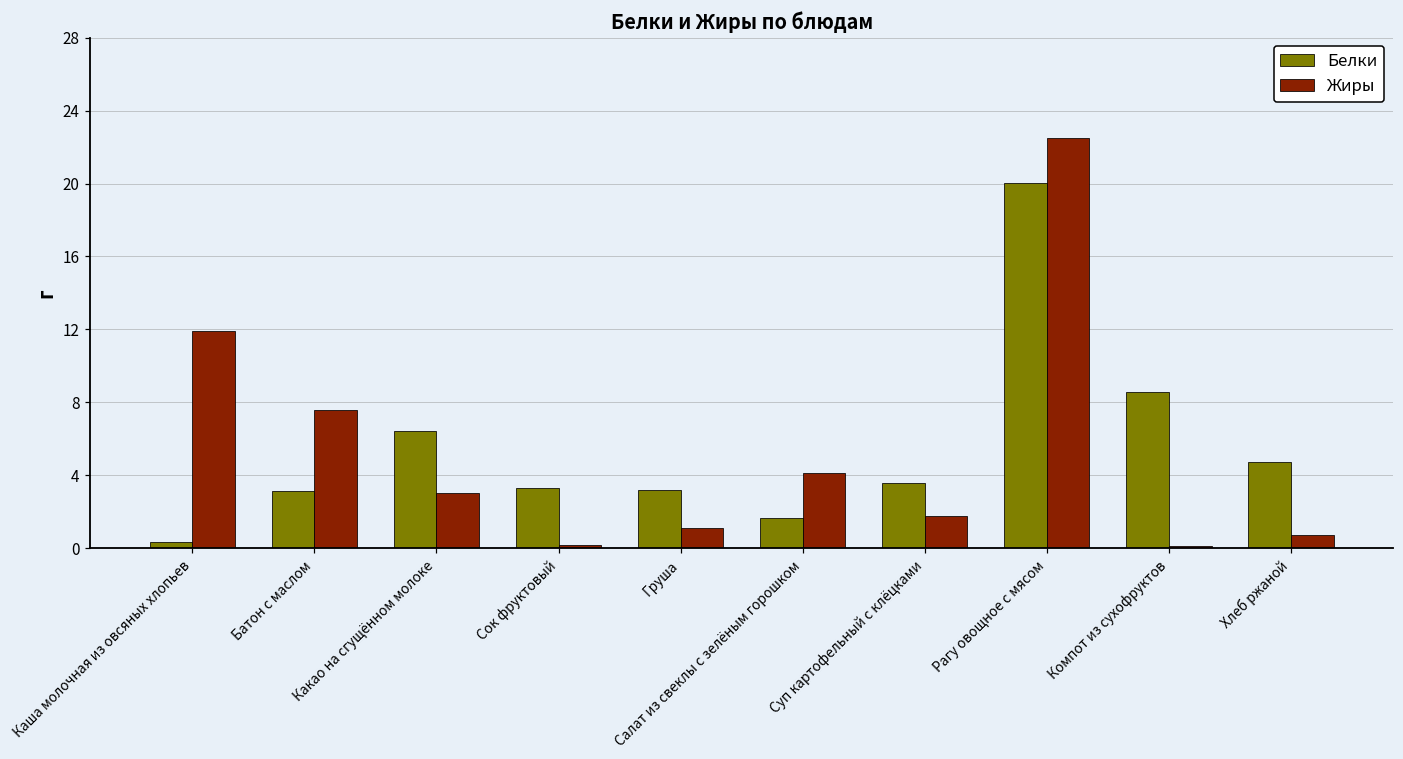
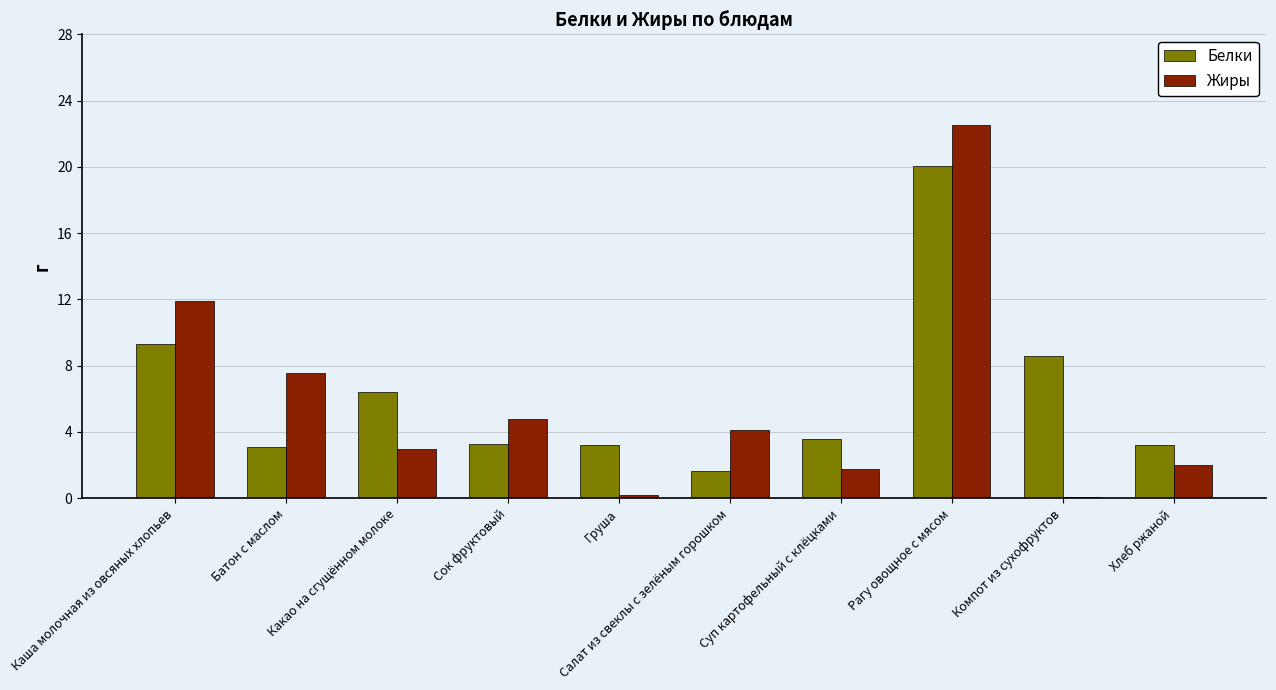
Белки, Каша молочная из овсяных хлопьев: 0.3 -> 9.3
Жиры, Сок фруктовый: 0.2 -> 4.8
Жиры, Груша: 1.1 -> 0.2
Белки, Хлеб ржаной: 4.7 -> 3.2
Жиры, Хлеб ржаной: 0.7 -> 2.0
